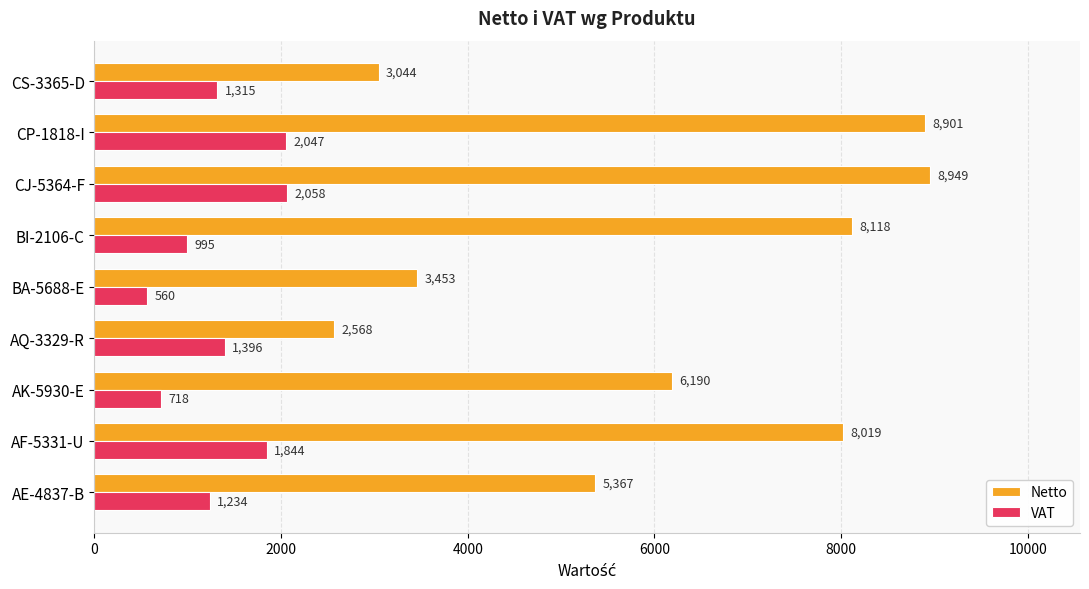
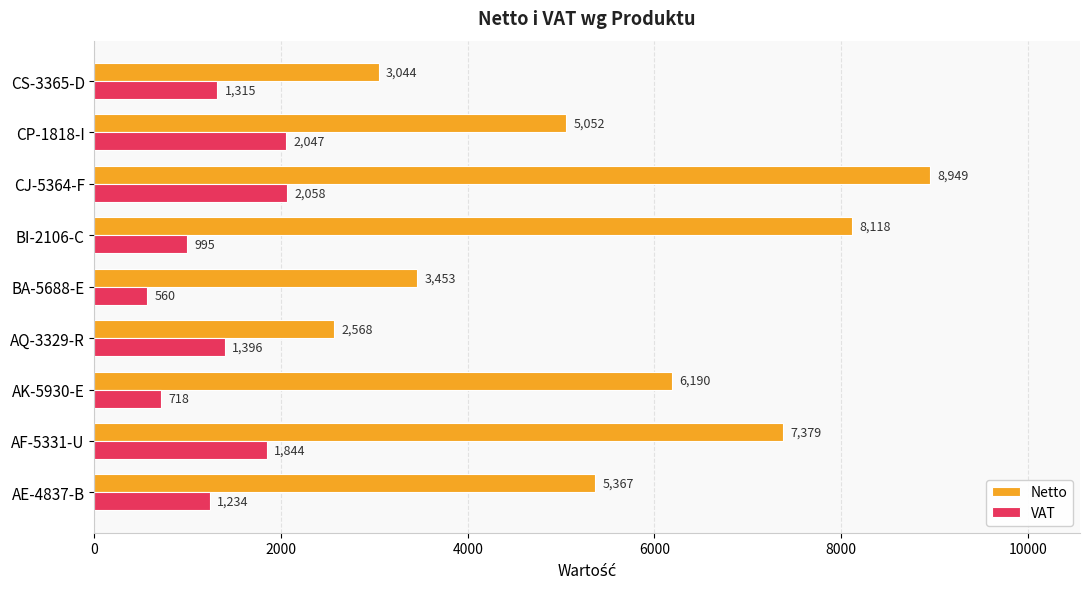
Netto, CP-1818-I: 8,901 -> 5,052
Netto, AF-5331-U: 8,019 -> 7,379
